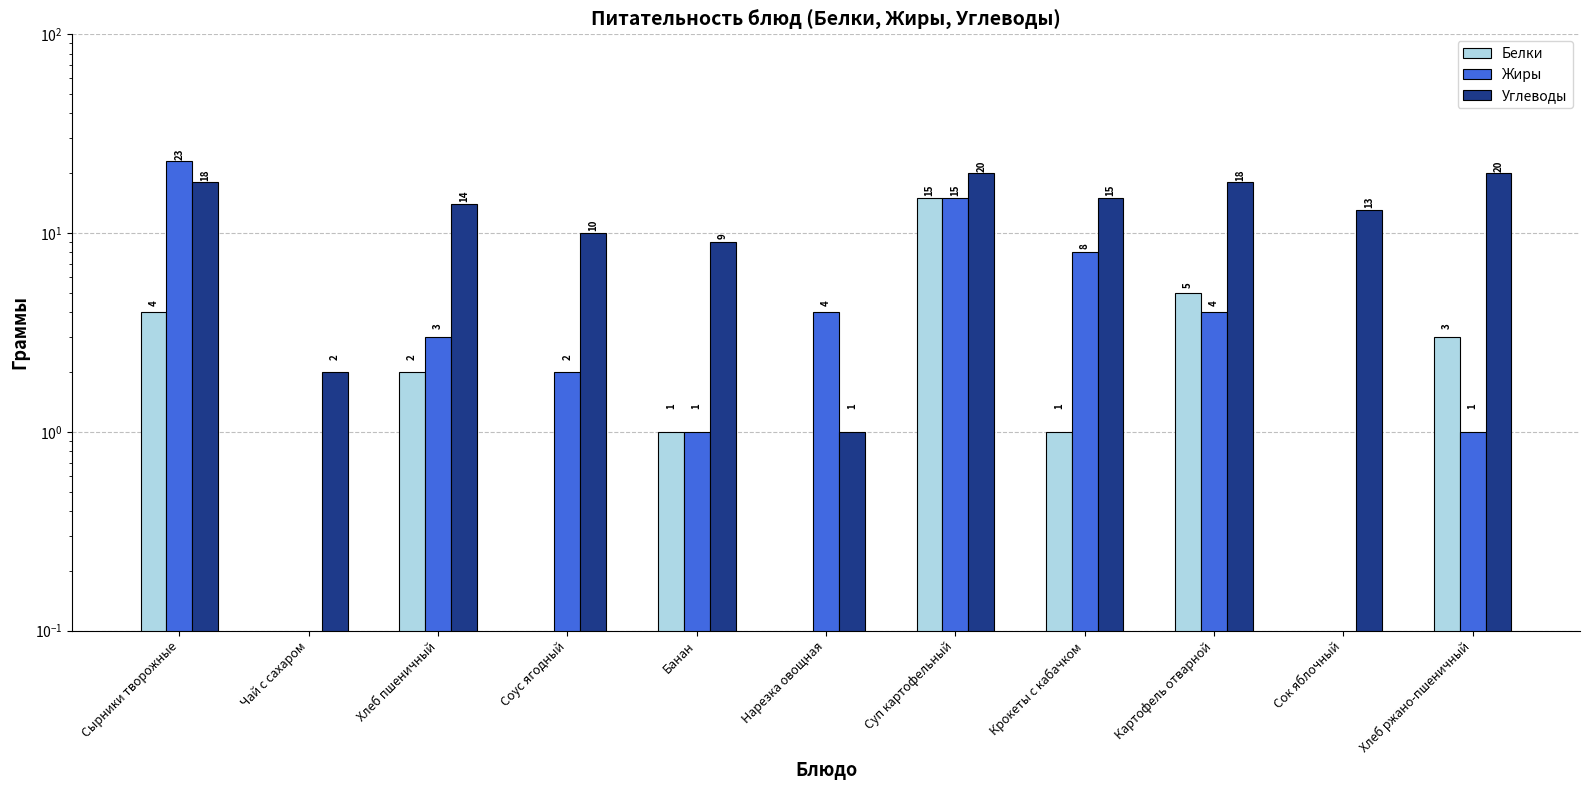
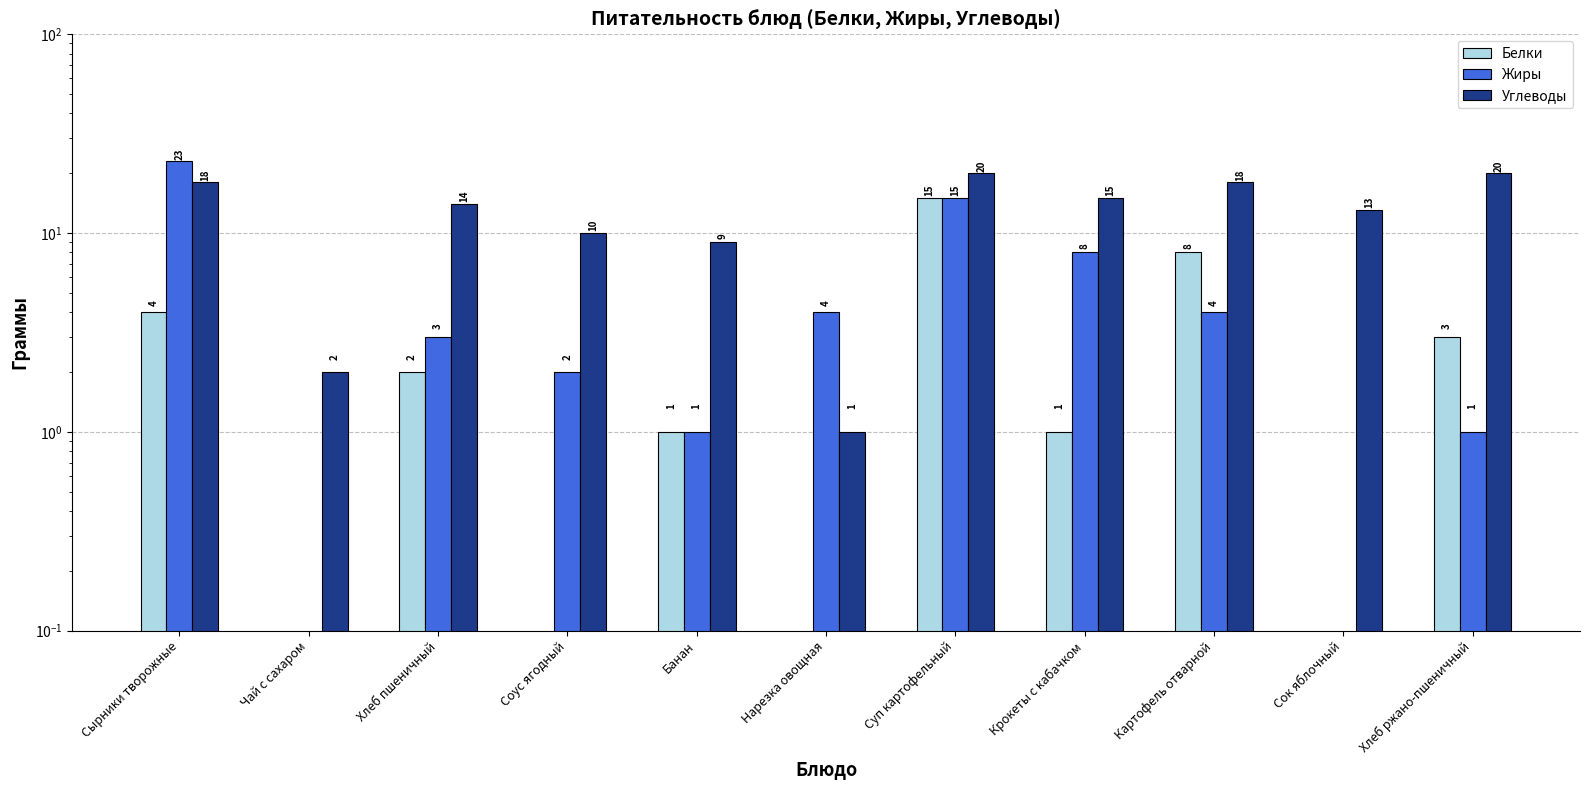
Белки, Картофель отварной: 5 -> 8
